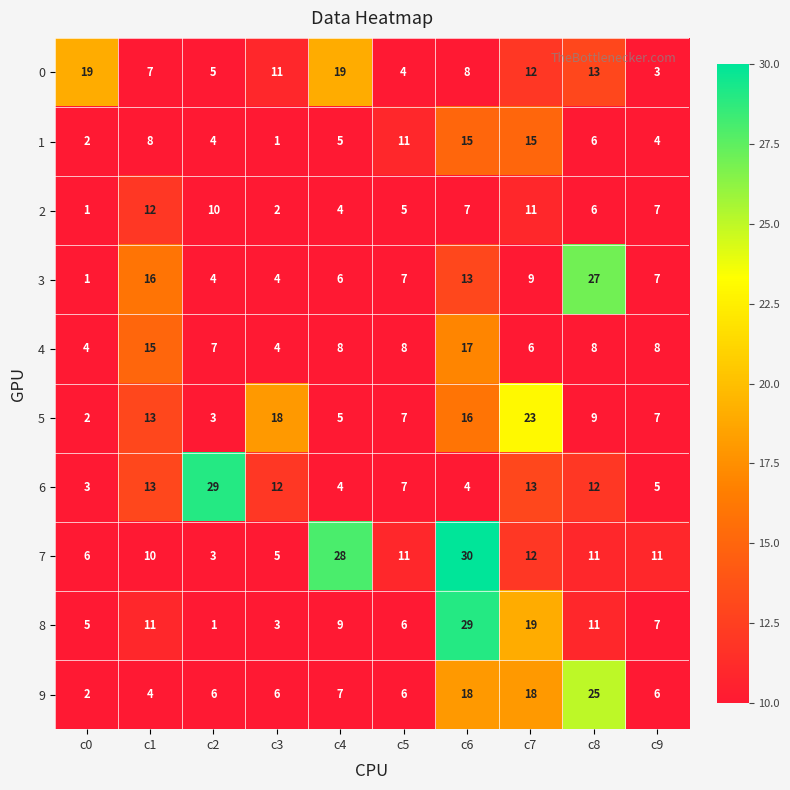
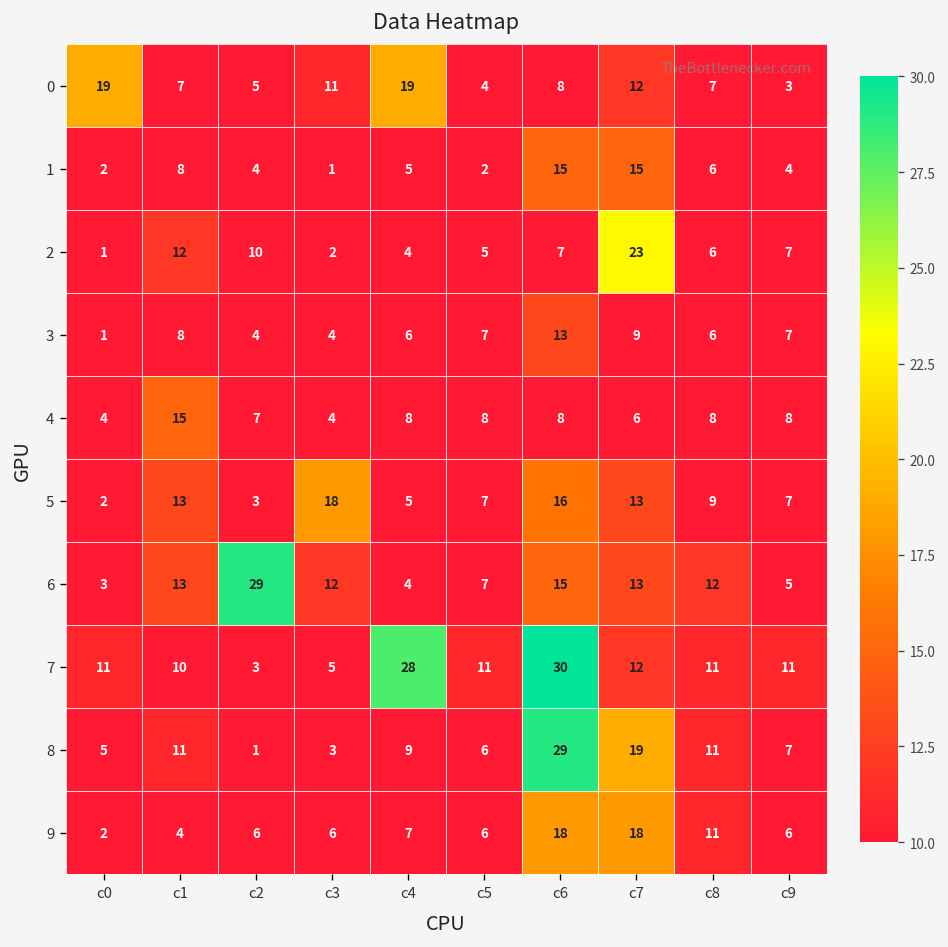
0, c8: 13 -> 7
1, c5: 11 -> 2
2, c7: 11 -> 23
3, c1: 16 -> 8
3, c8: 27 -> 6
4, c6: 17 -> 8
5, c7: 23 -> 13
6, c6: 4 -> 15
7, c0: 6 -> 11
9, c8: 25 -> 11
